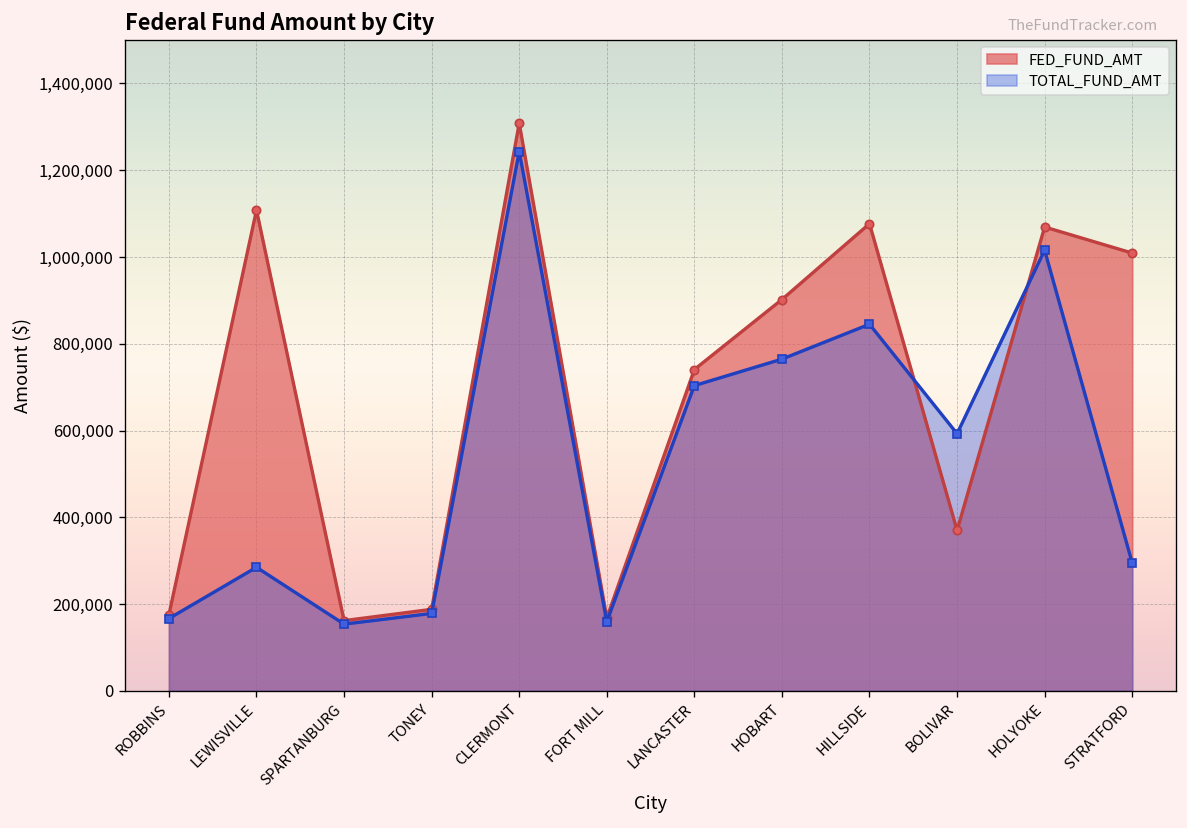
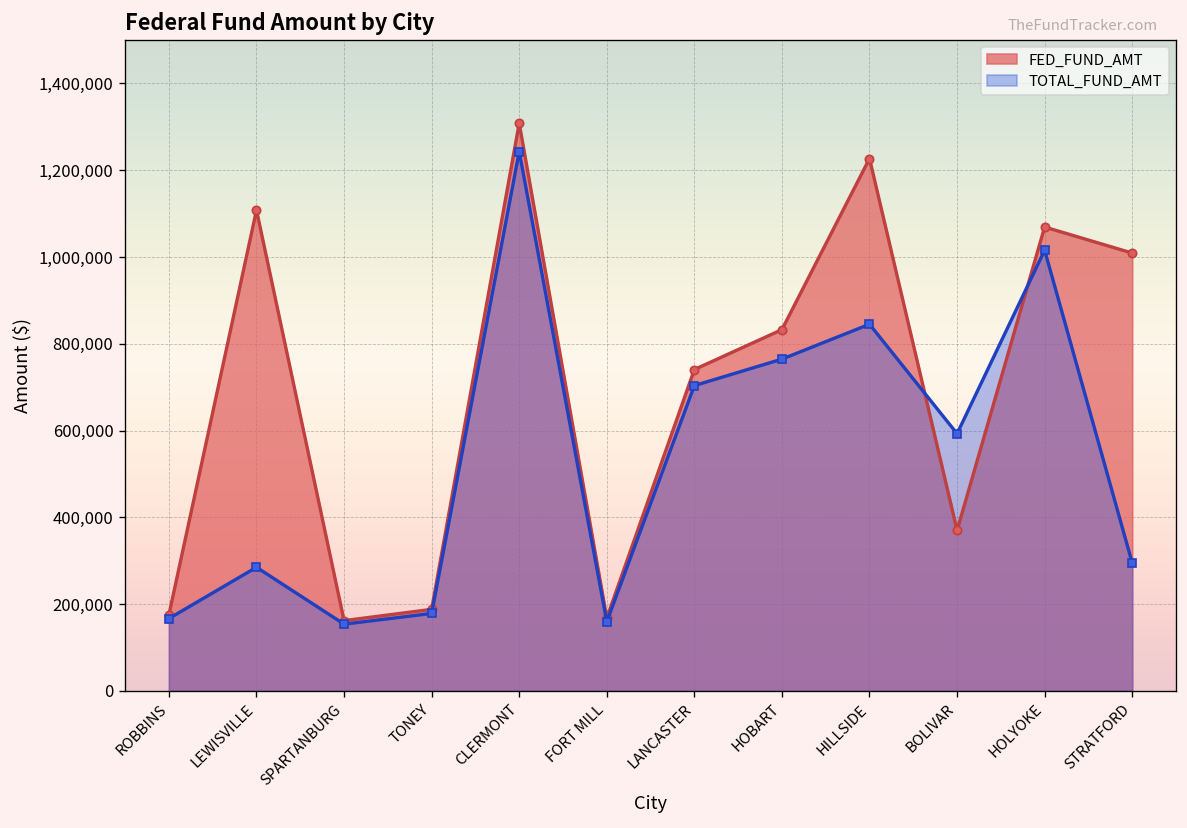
FED_FUND_AMT, HOBART: 900,000 -> 830,000
FED_FUND_AMT, HILLSIDE: 1,080,000 -> 1,230,000
